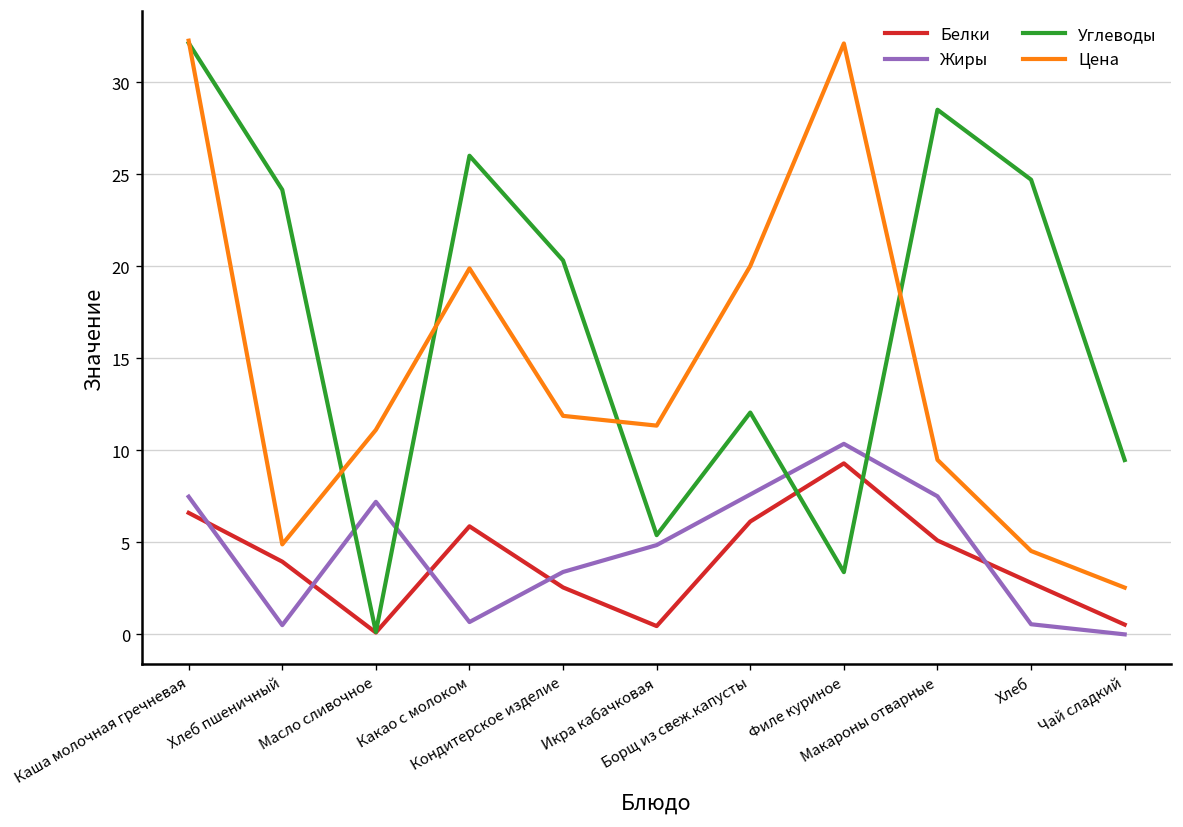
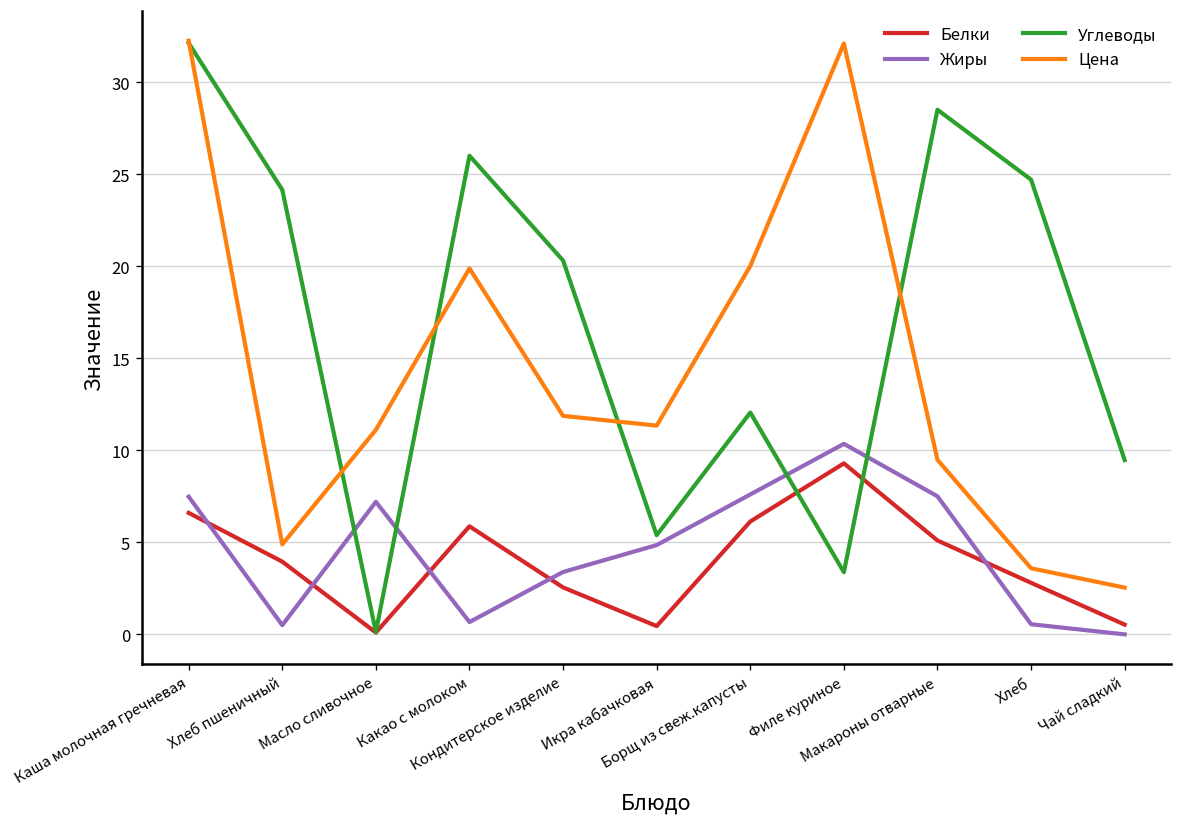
Цена, Хлеб: 4.5 -> 3.6
